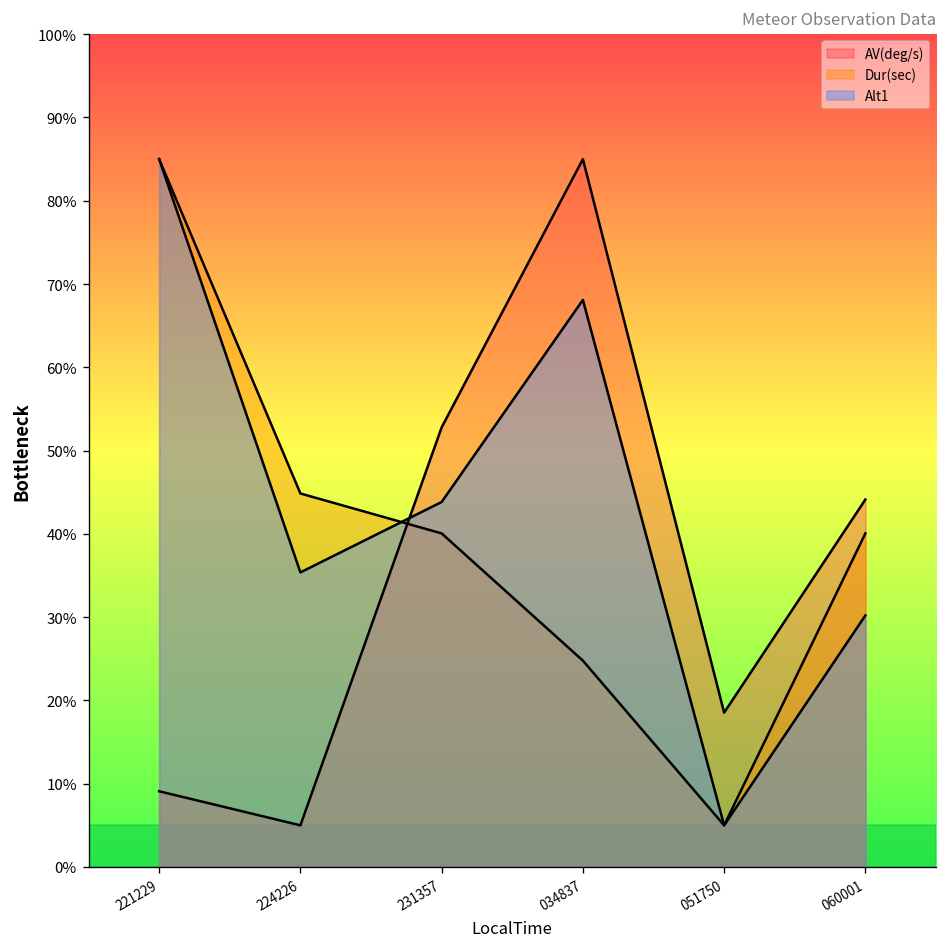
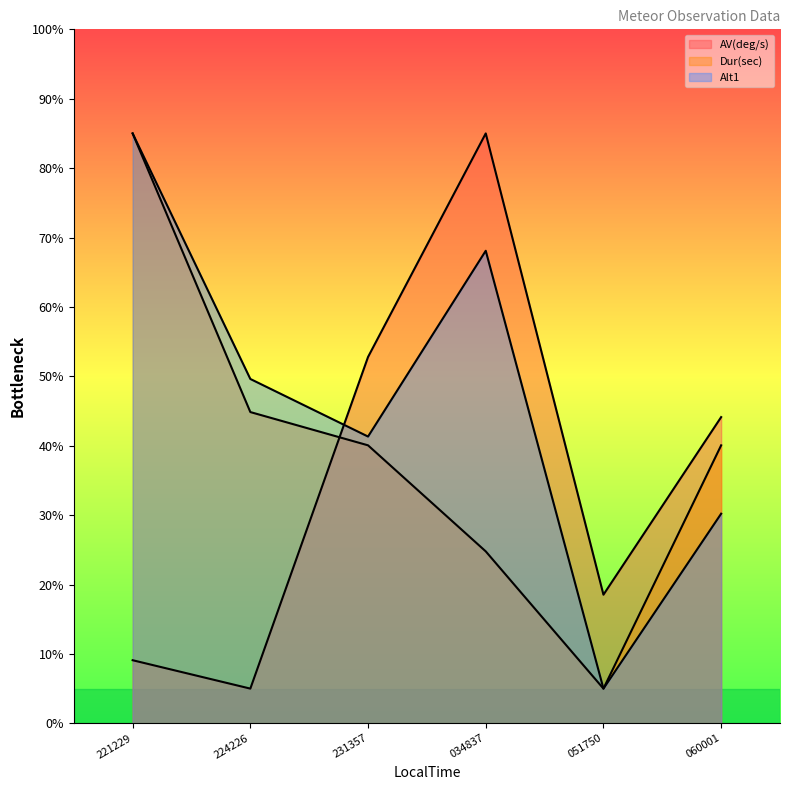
Alt1, 224226: 35% -> 50%
Alt1, 231357: 44% -> 41%
